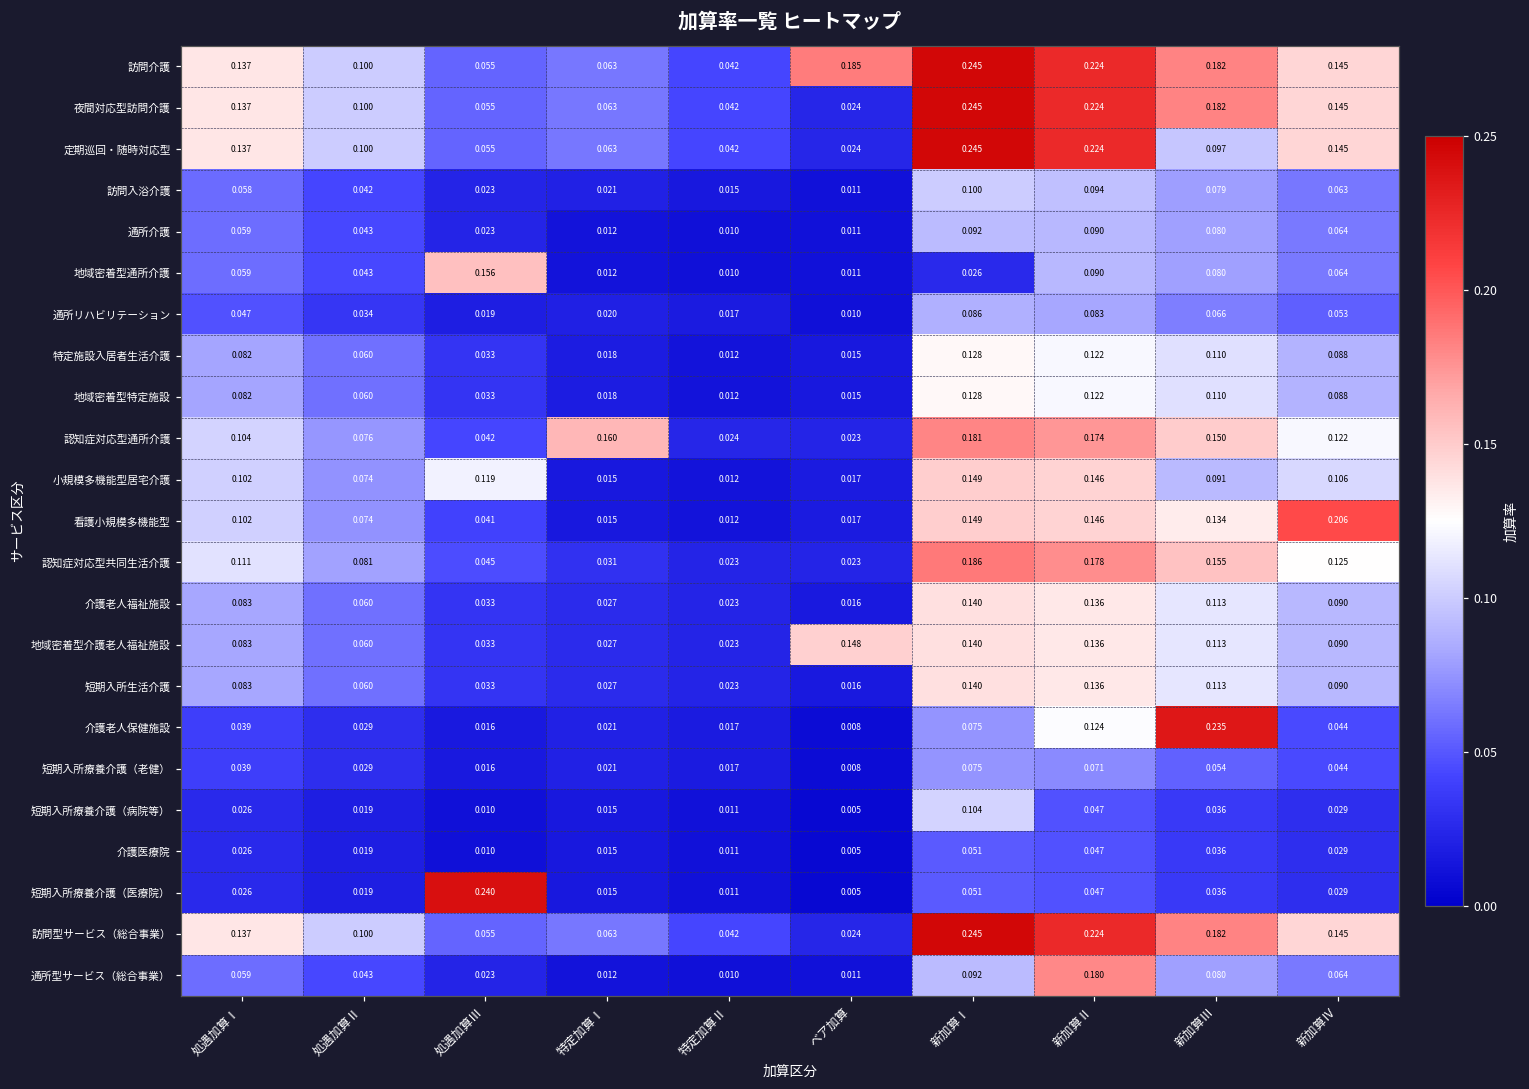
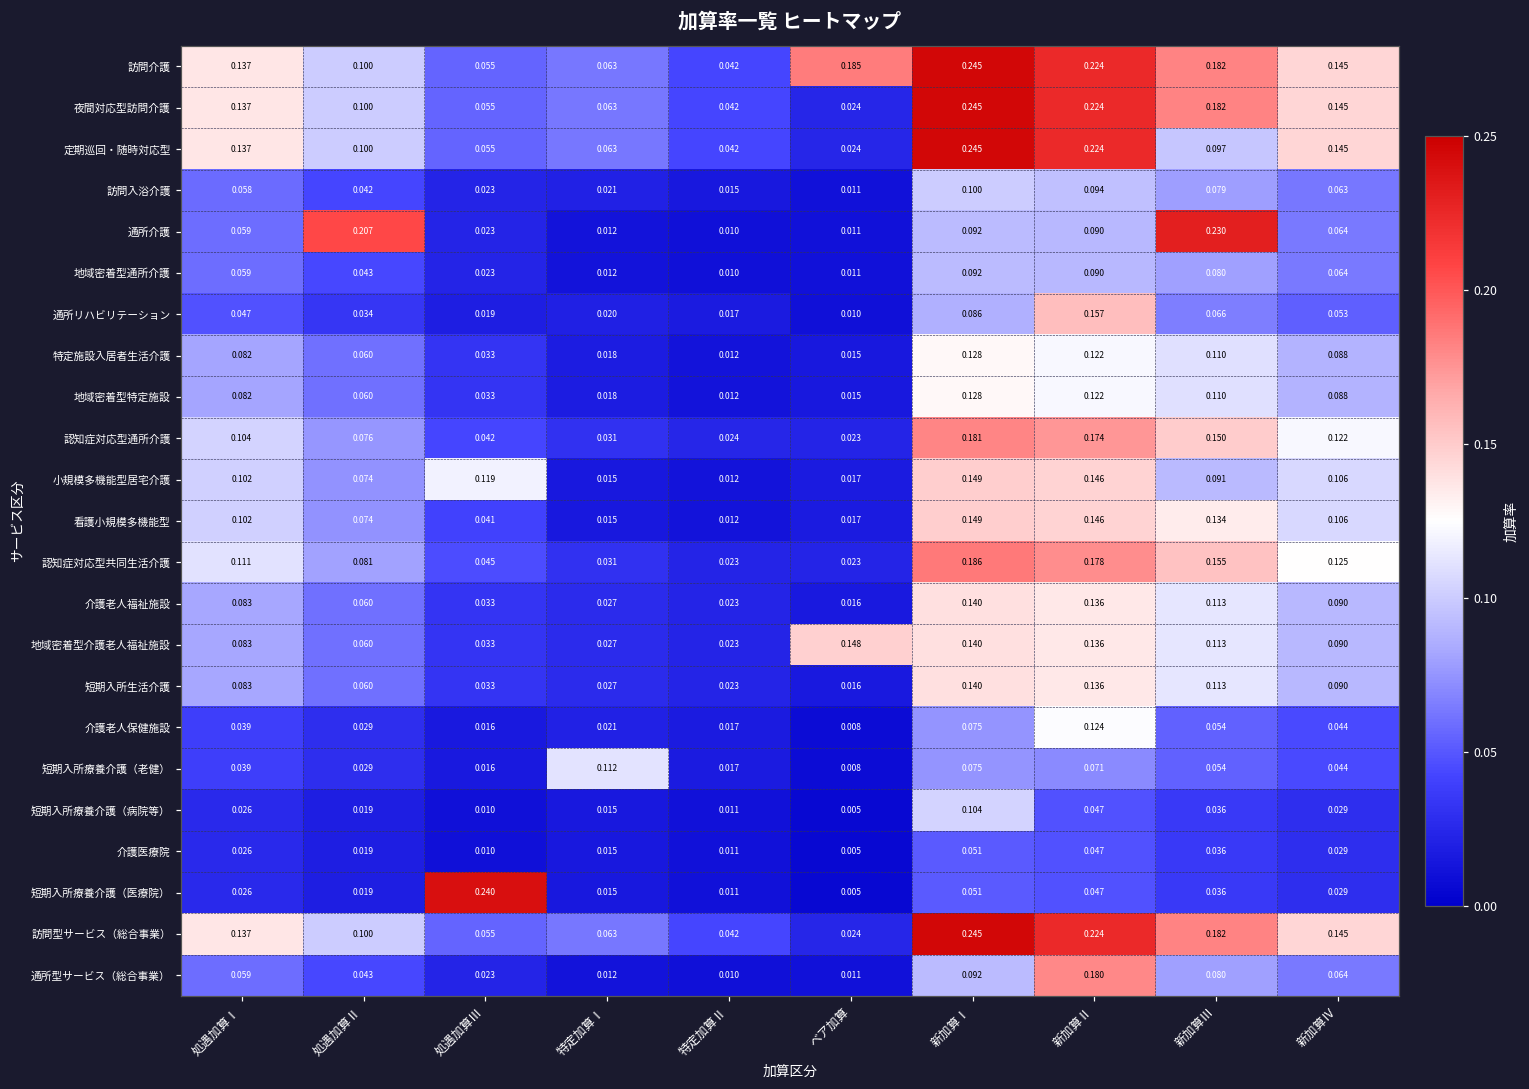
通所介護, 処遇加算Ⅱ: 0.043 -> 0.207
通所介護, 新加算Ⅲ: 0.080 -> 0.230
地域密着型通所介護, 処遇加算Ⅲ: 0.156 -> 0.023
地域密着型通所介護, 新加算Ⅰ: 0.026 -> 0.092
通所リハビリテーション, 新加算Ⅱ: 0.083 -> 0.157
認知症対応型通所介護, 特定加算Ⅰ: 0.160 -> 0.031
看護小規模多機能型, 新加算Ⅳ: 0.206 -> 0.106
介護老人保健施設, 新加算Ⅲ: 0.235 -> 0.054
短期入所療養介護（老健）, 特定加算Ⅰ: 0.021 -> 0.112
